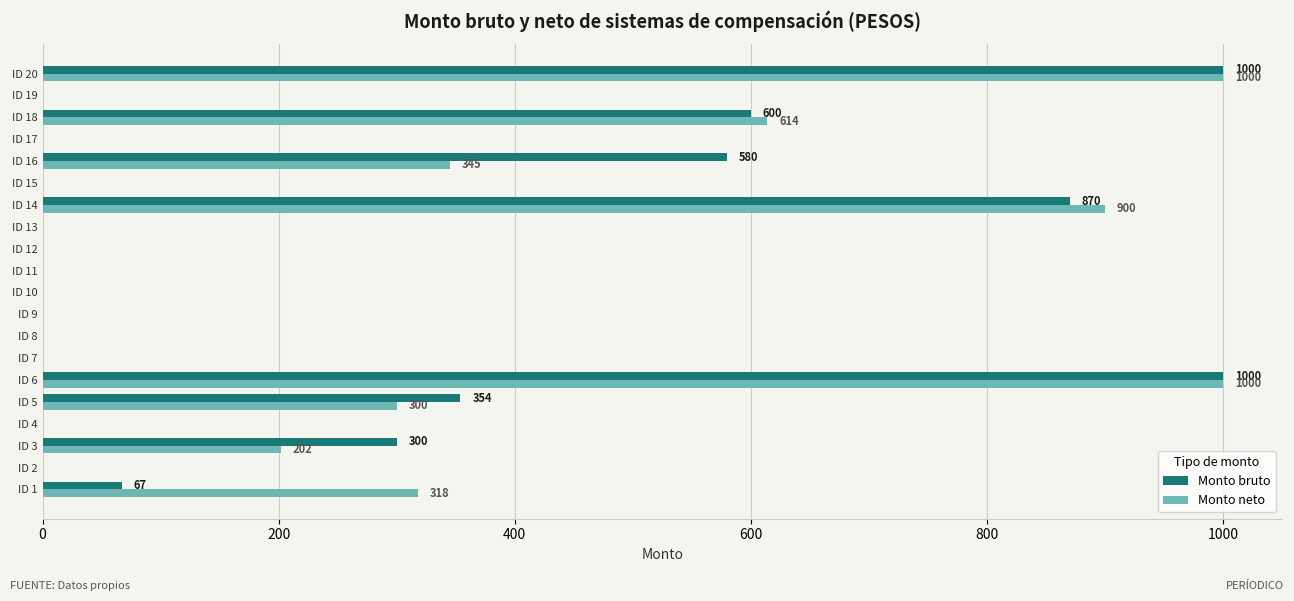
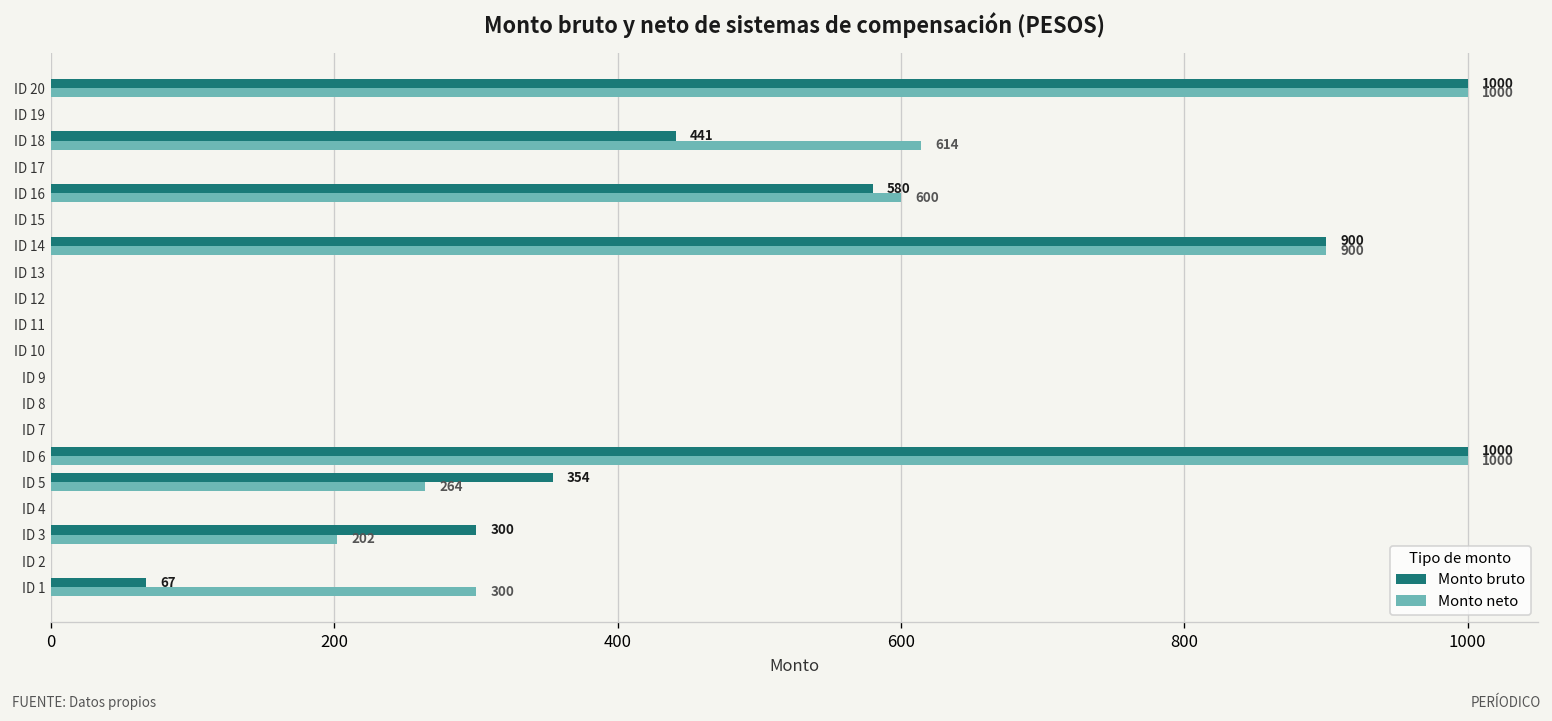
Monto bruto, ID 18: 600 -> 441
Monto neto, ID 16: 345 -> 600
Monto bruto, ID 14: 870 -> 900
Monto neto, ID 5: 300 -> 264
Monto neto, ID 1: 318 -> 300
